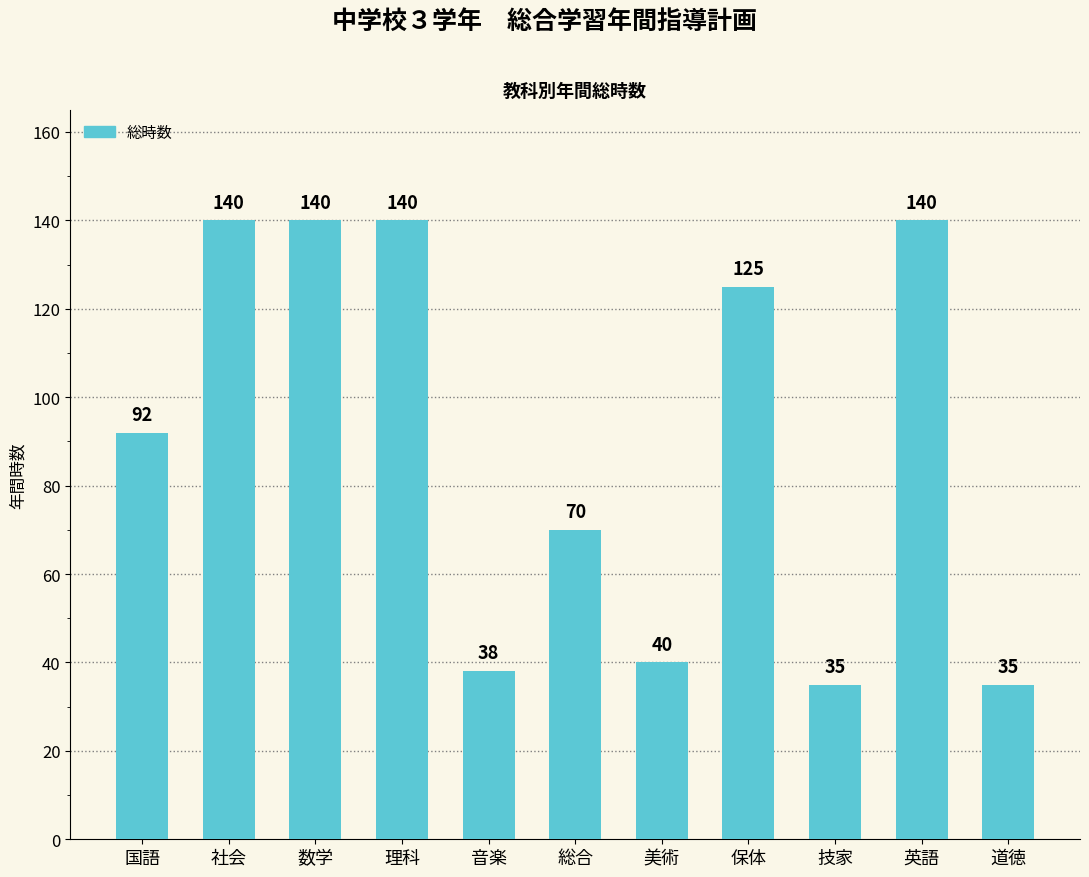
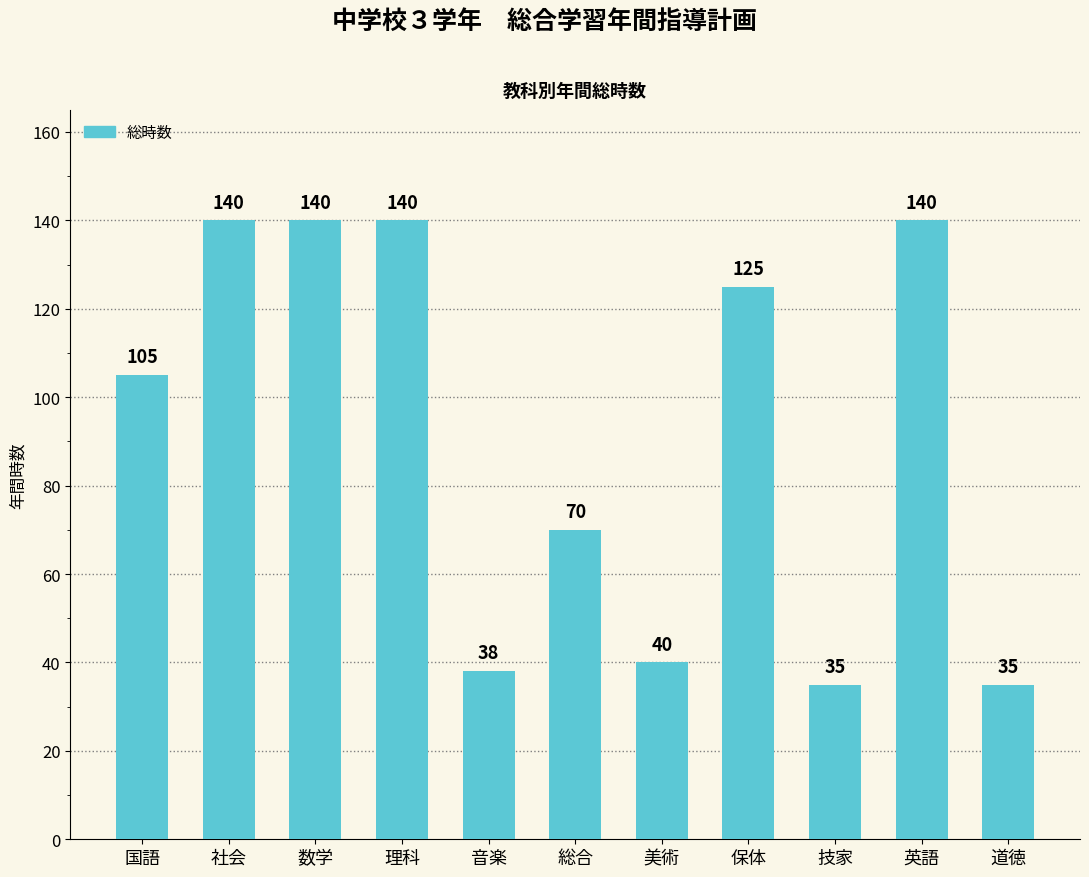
国語: 92 -> 105
